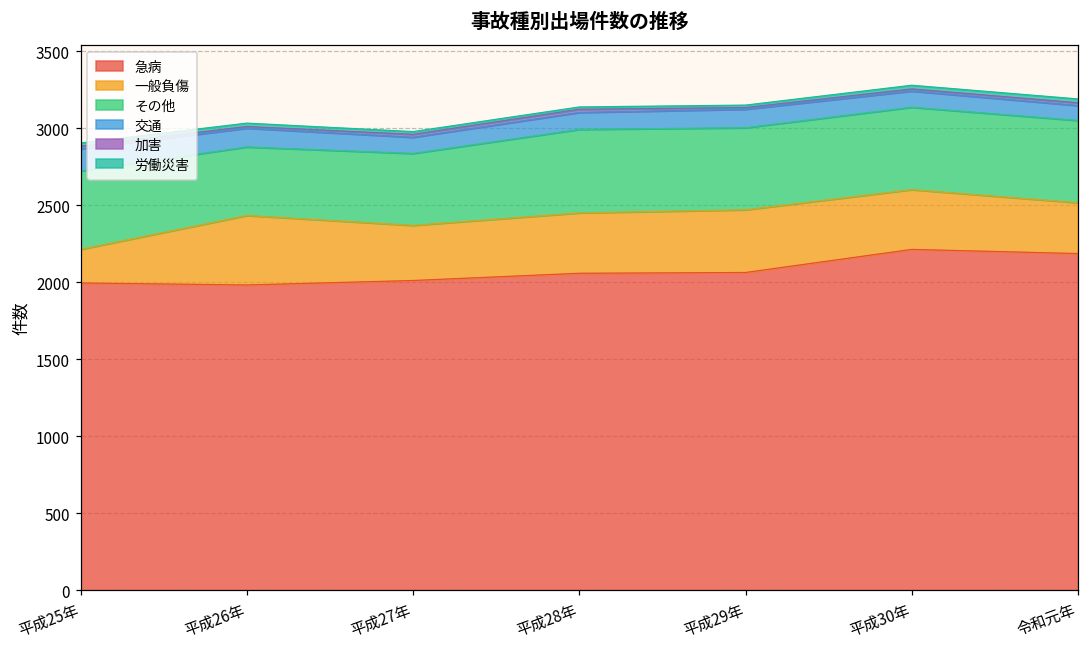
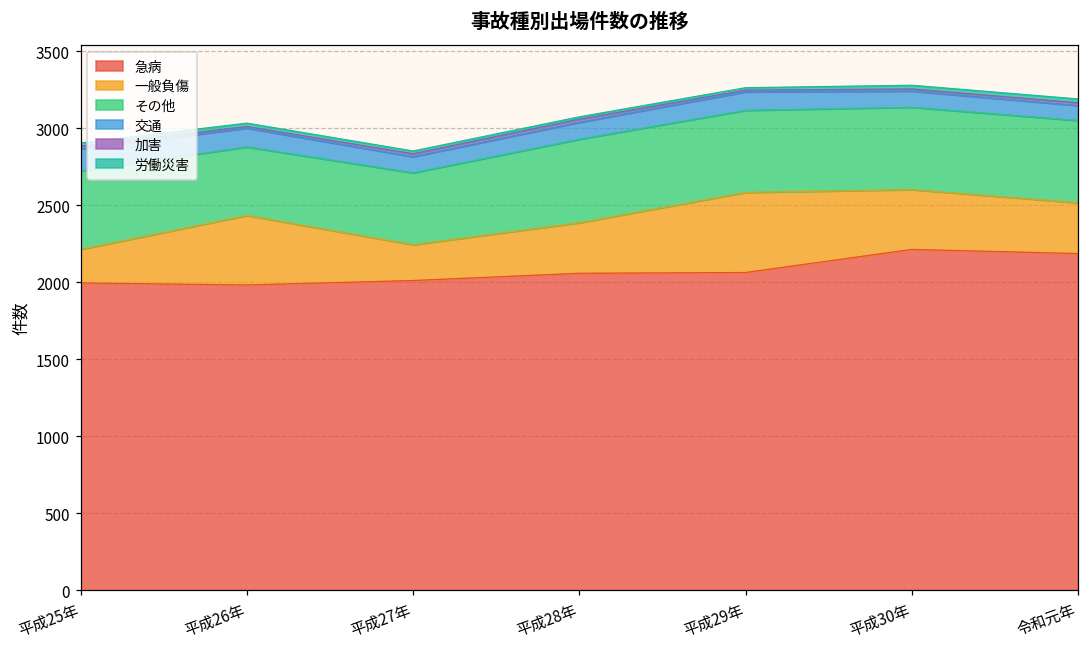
一般負傷, 平成27年: 360 -> 230
一般負傷, 平成28年: 390 -> 330
一般負傷, 平成29年: 410 -> 520
